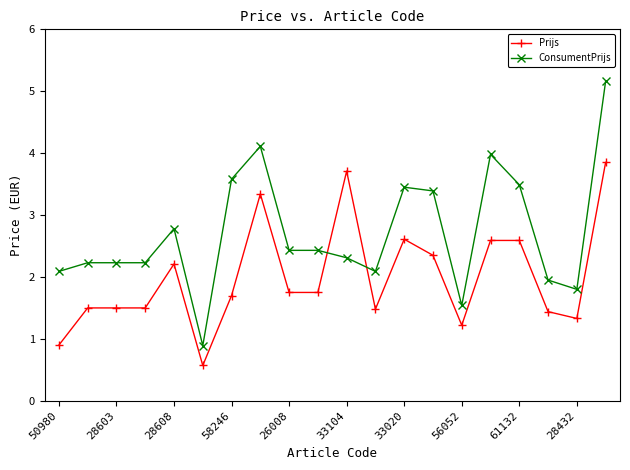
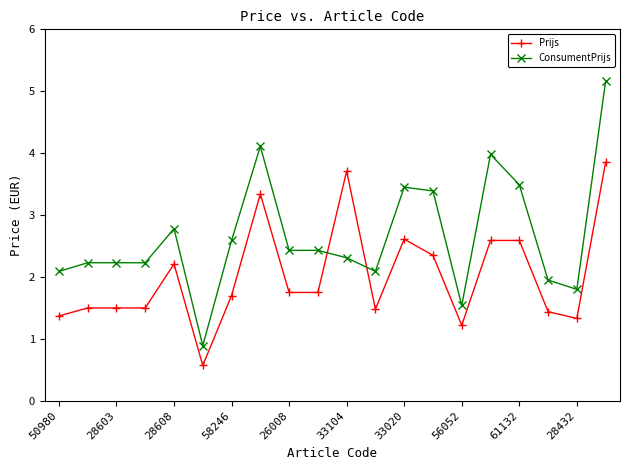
Prijs, 50980: 0.9 -> 1.4
ConsumentPrijs, 58246: 3.6 -> 2.6
